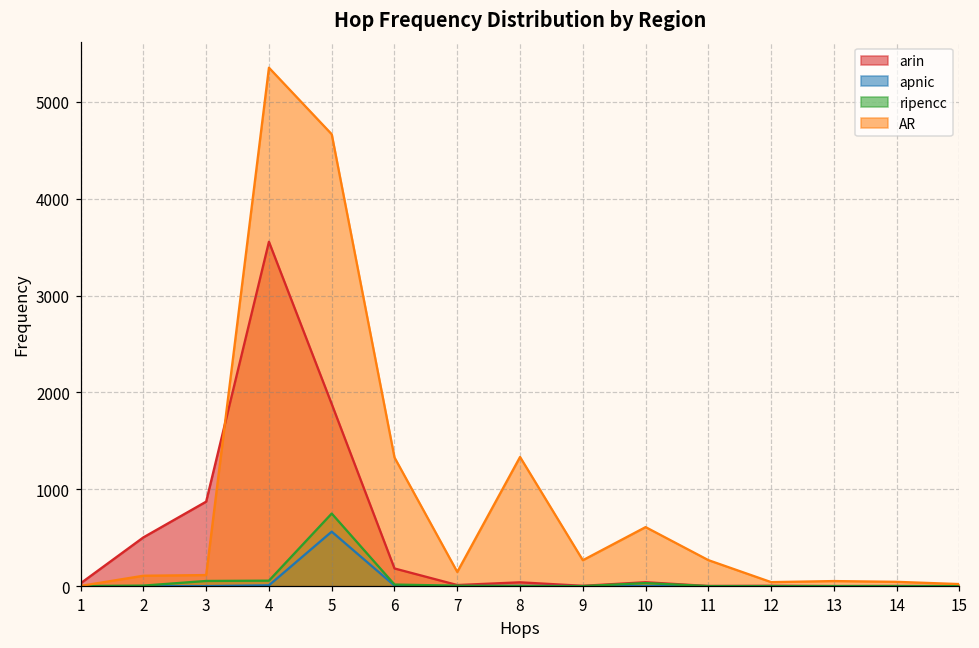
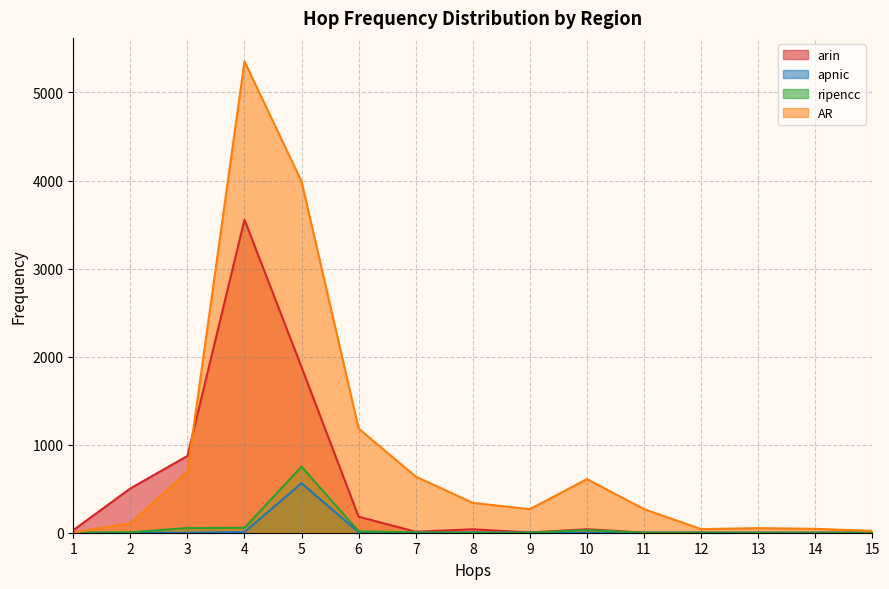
AR, 3: 100 -> 700
AR, 5: 4700 -> 4000
AR, 6: 1300 -> 1200
AR, 7: 100 -> 600
AR, 8: 1300 -> 300
